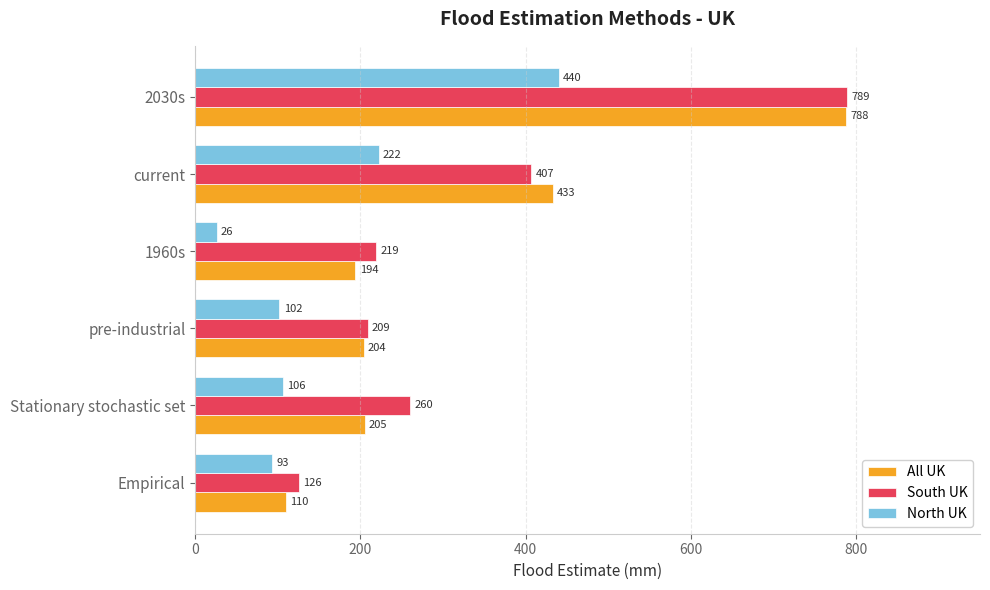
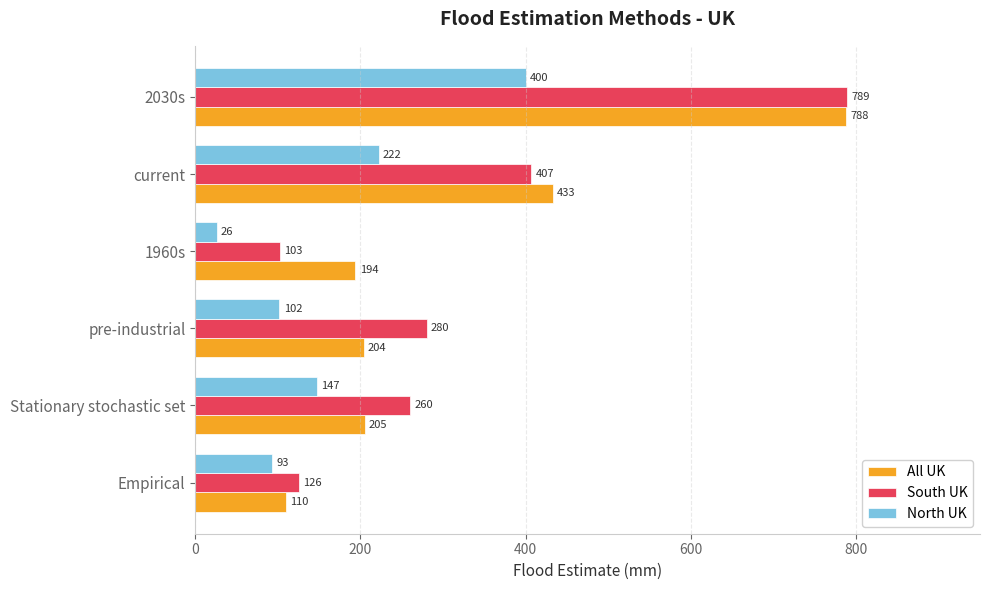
North UK, 2030s: 440 -> 400
South UK, 1960s: 219 -> 103
South UK, pre-industrial: 209 -> 280
North UK, Stationary stochastic set: 106 -> 147
